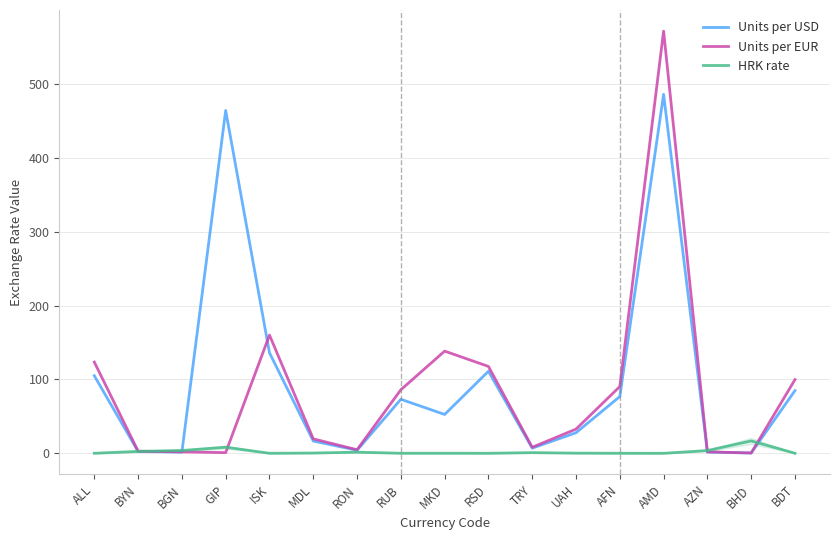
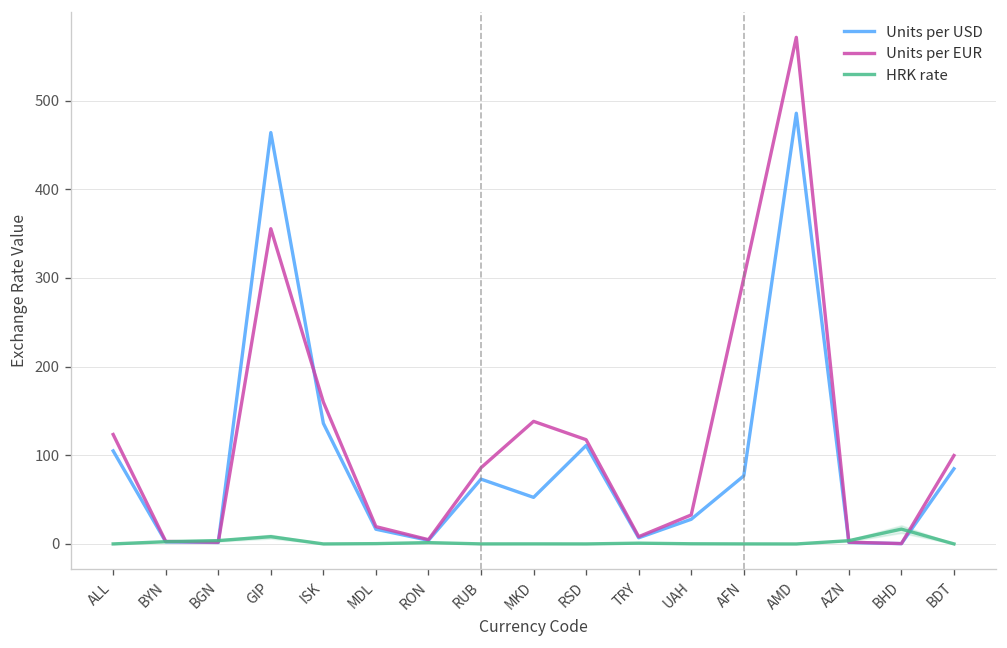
Units per EUR, GIP: 0 -> 360
Units per EUR, AFN: 90 -> 300
